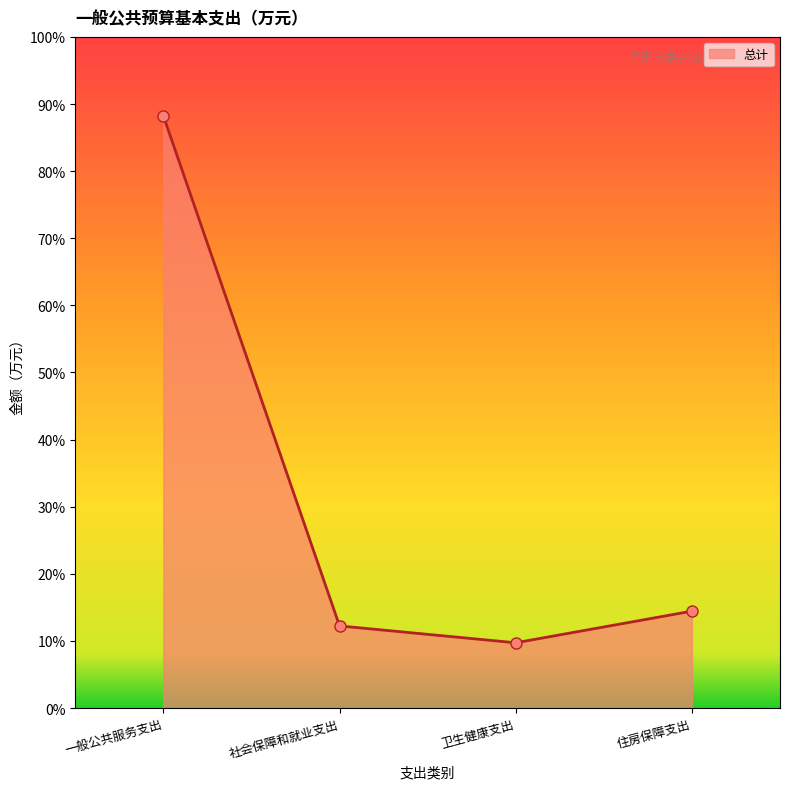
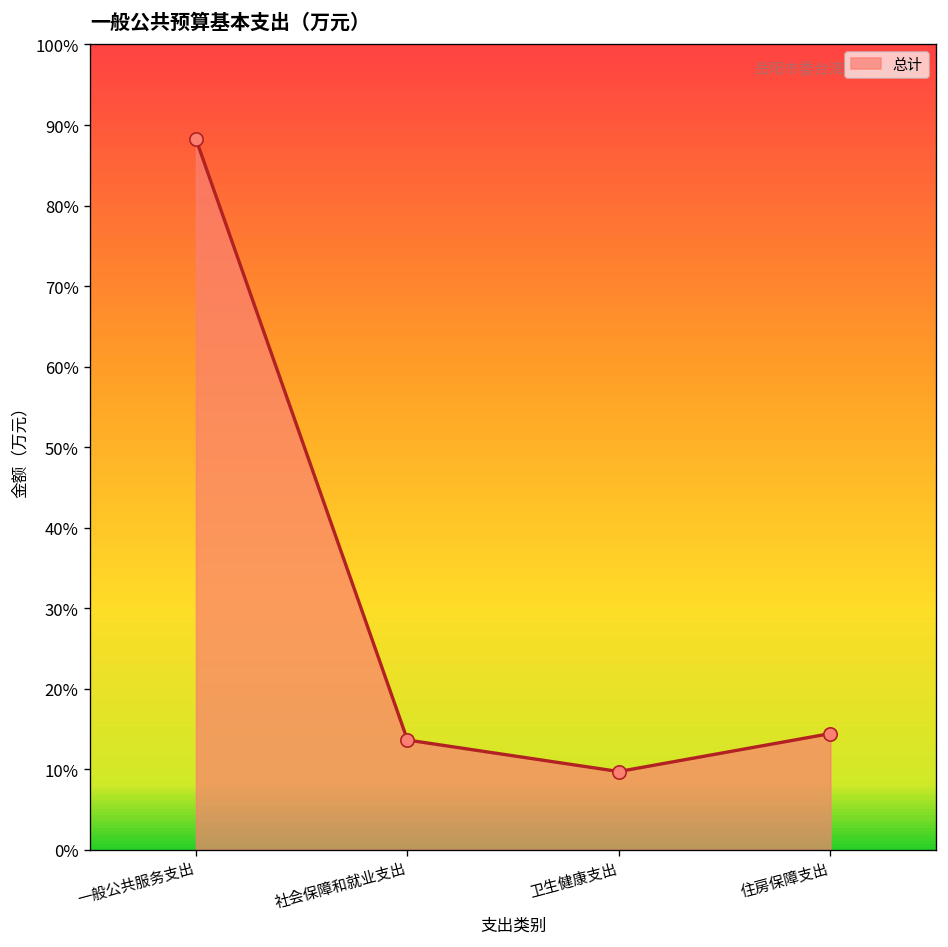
社会保障和就业支出: 12% -> 14%
